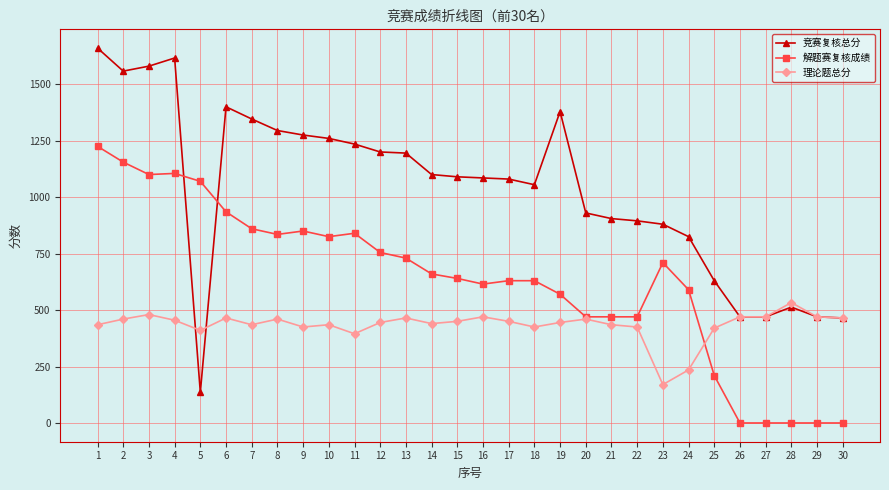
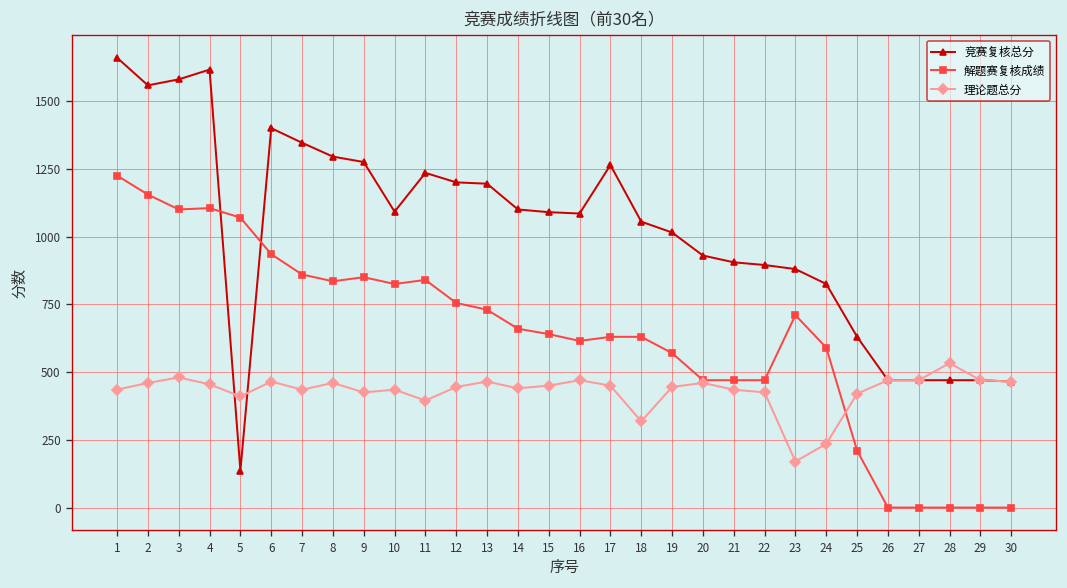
竞赛复核总分, 10: 1260 -> 1090
竞赛复核总分, 17: 1080 -> 1260
理论题总分, 18: 430 -> 320
竞赛复核总分, 19: 1380 -> 1020
竞赛复核总分, 28: 510 -> 470
